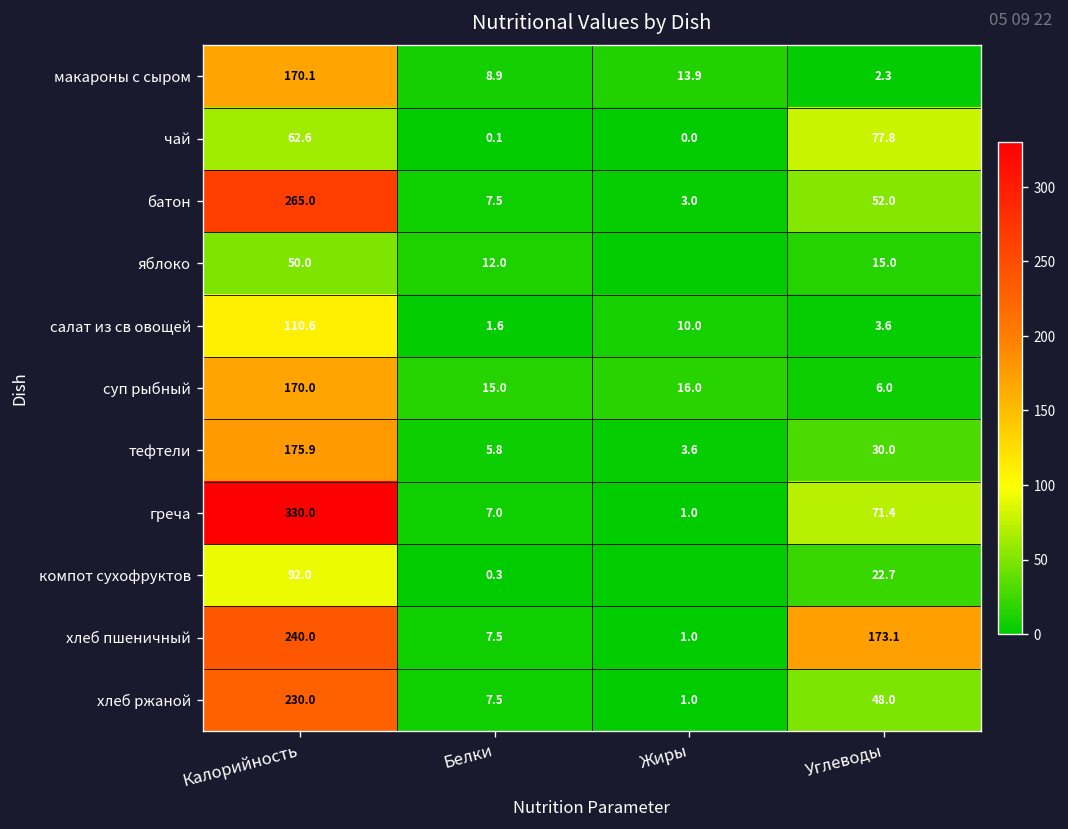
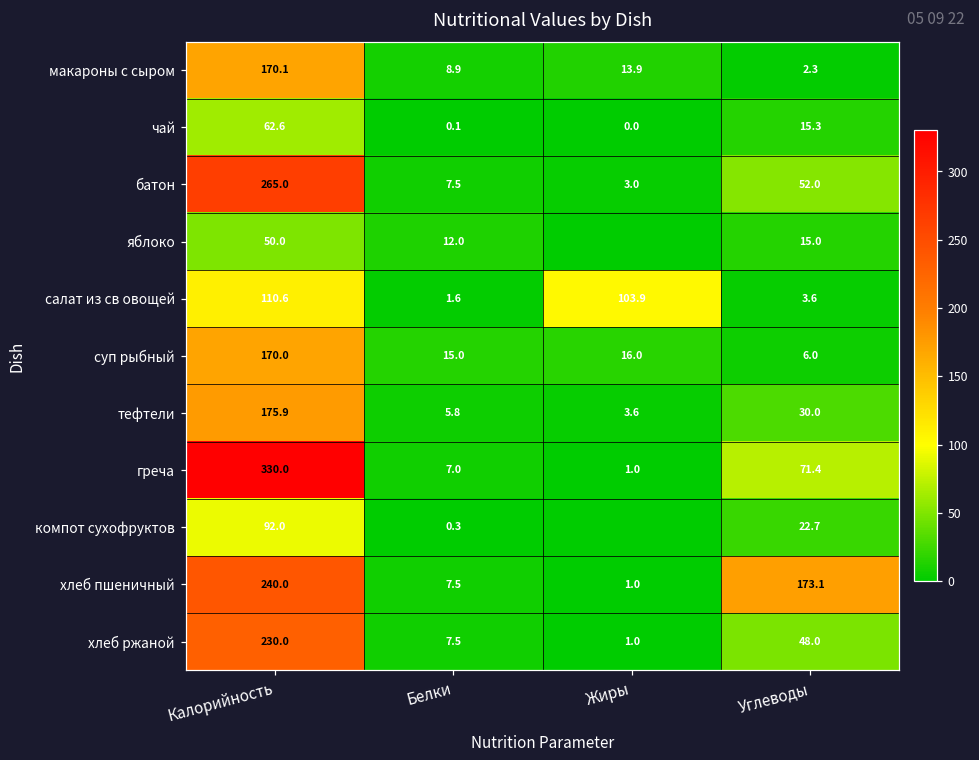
чай, Углеводы: 77.8 -> 15.3
салат из св овощей, Жиры: 10.0 -> 103.9
